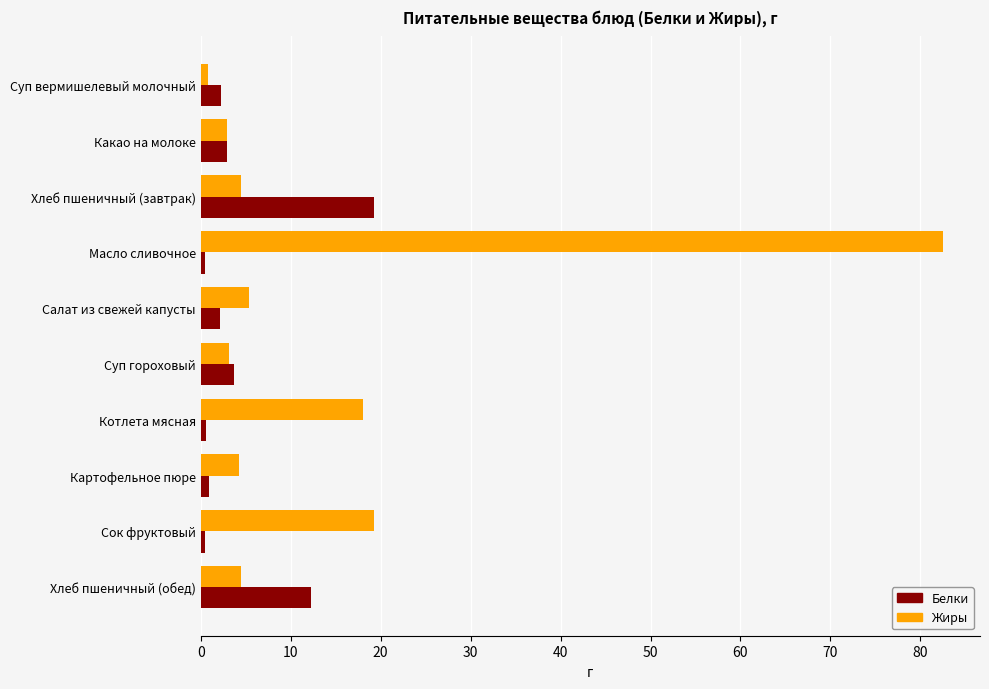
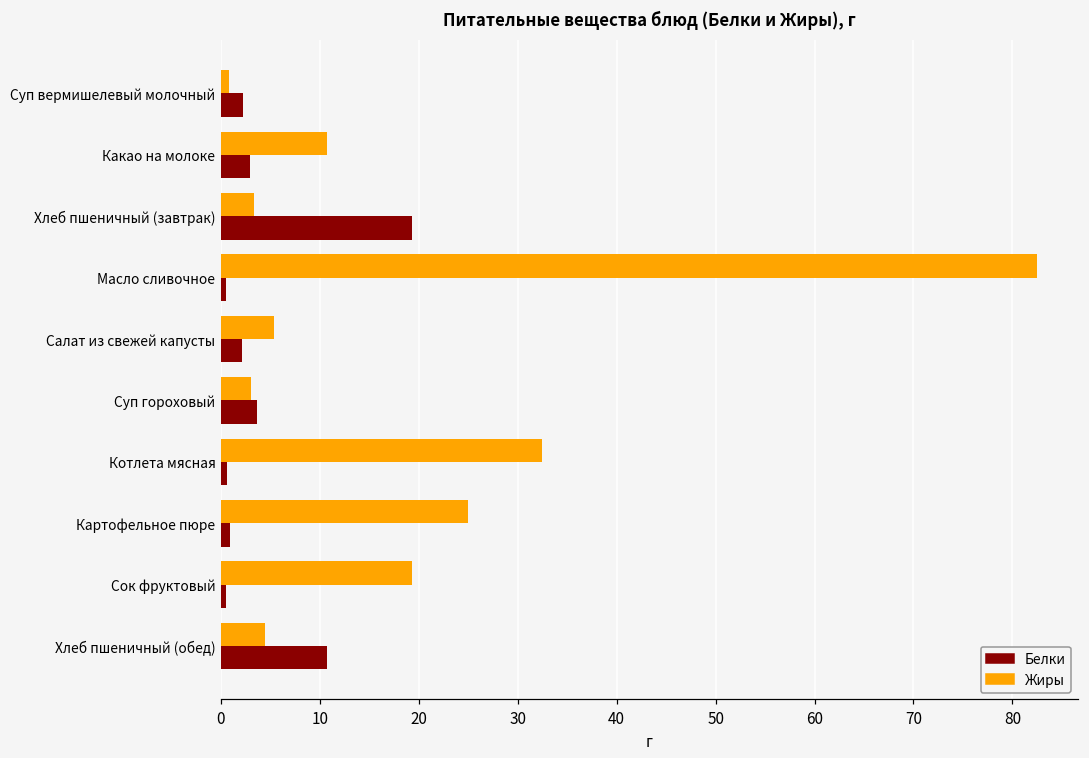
Жиры, Какао на молоке: 3 -> 11
Жиры, Хлеб пшеничный (завтрак): 5 -> 3
Жиры, Котлета мясная: 18 -> 33
Жиры, Картофельное пюре: 4 -> 25
Белки, Хлеб пшеничный (обед): 12 -> 11
